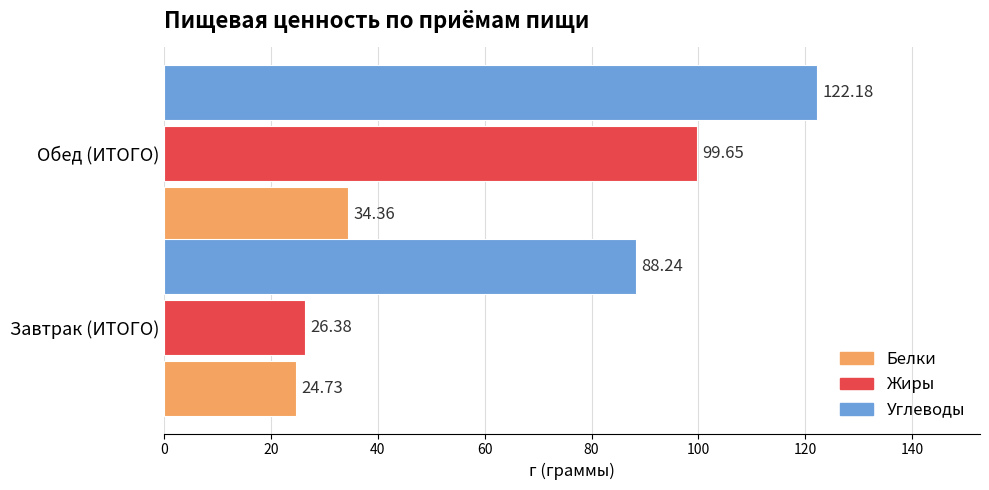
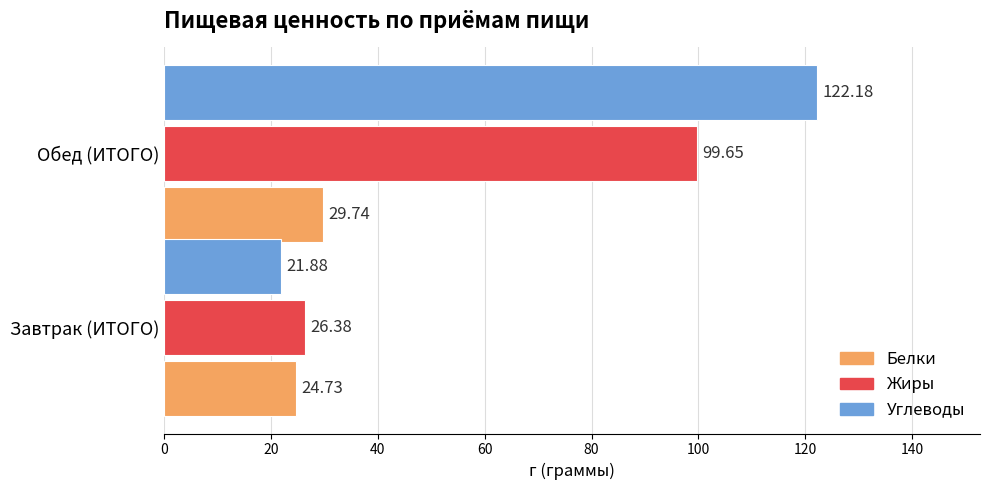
Белки, Обед (ИТОГО): 34.36 -> 29.74
Углеводы, Завтрак (ИТОГО): 88.24 -> 21.88
